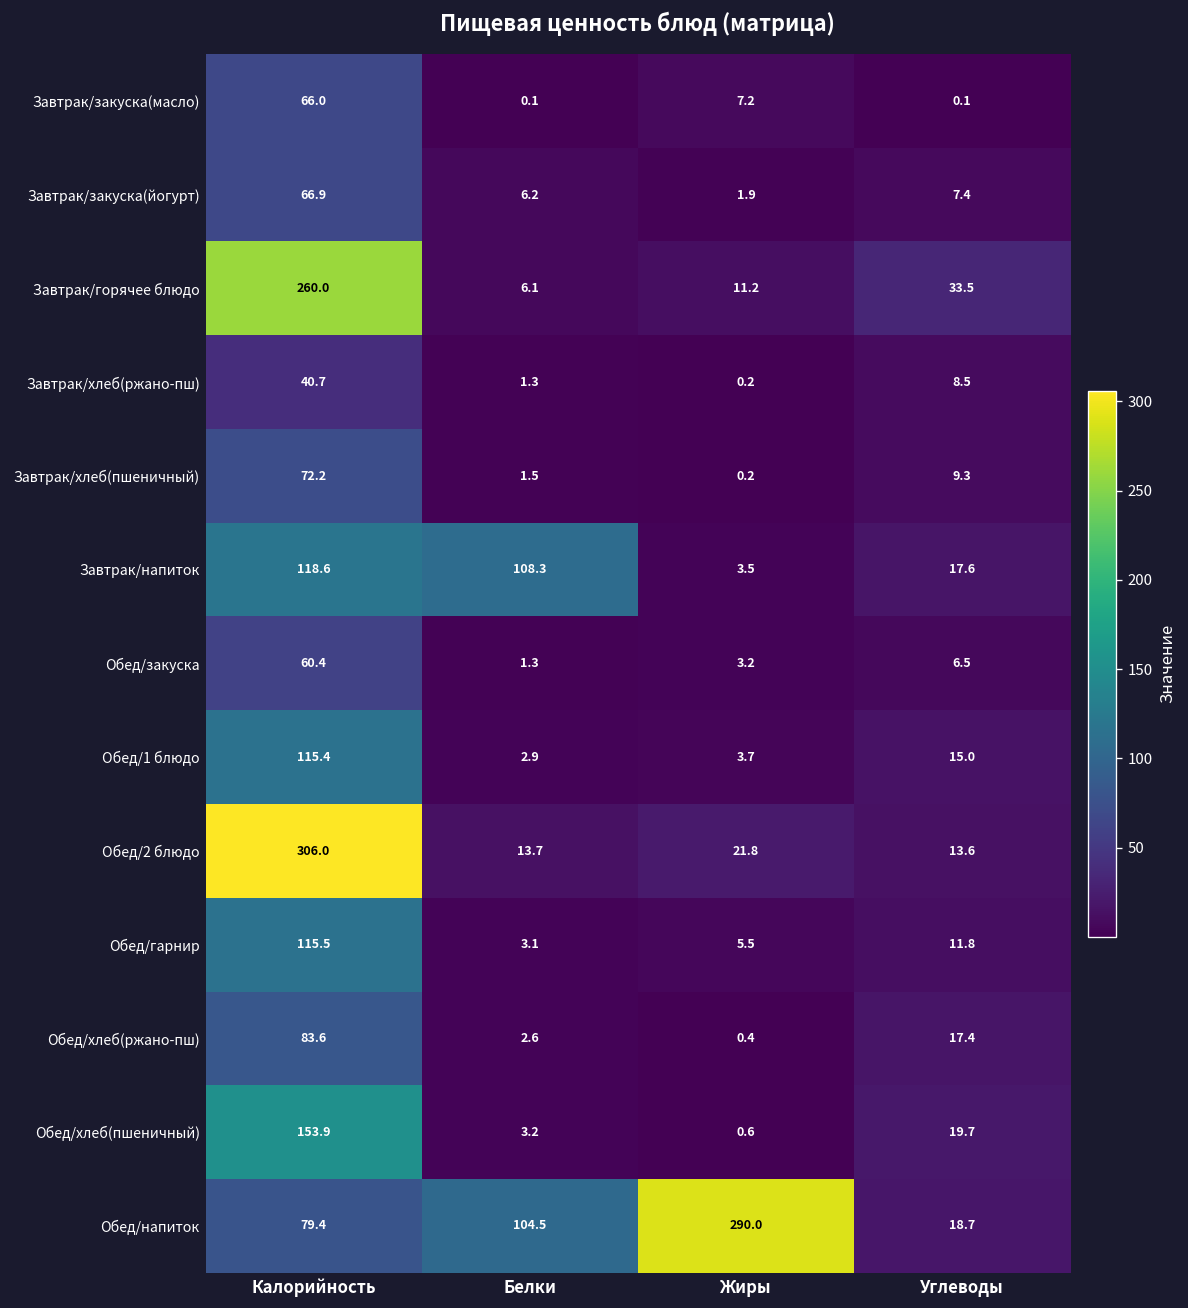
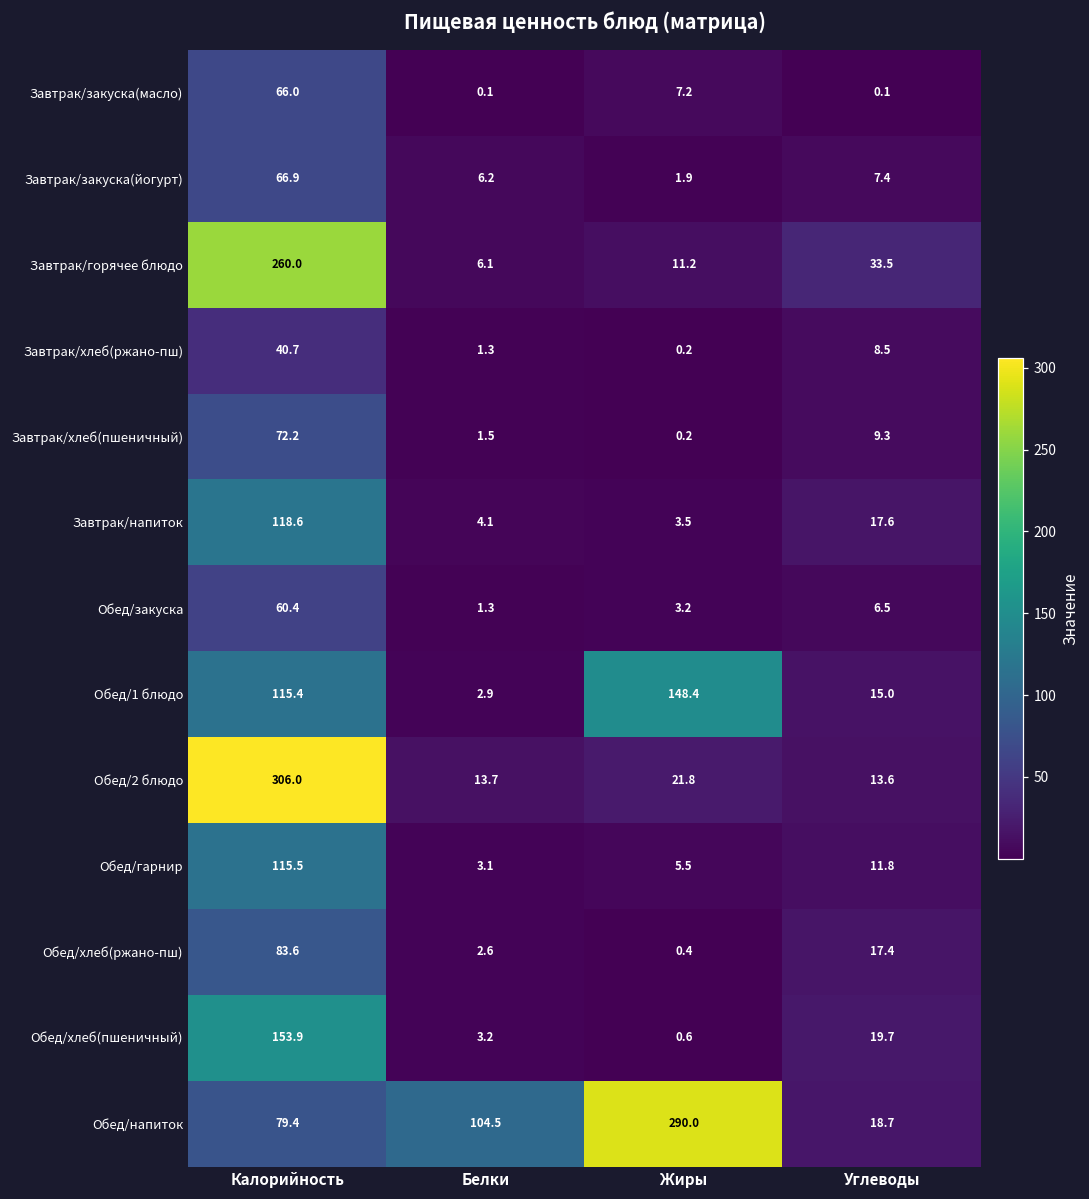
Завтрак/напиток, Белки: 108.3 -> 4.1
Обед/1 блюдо, Жиры: 3.7 -> 148.4
